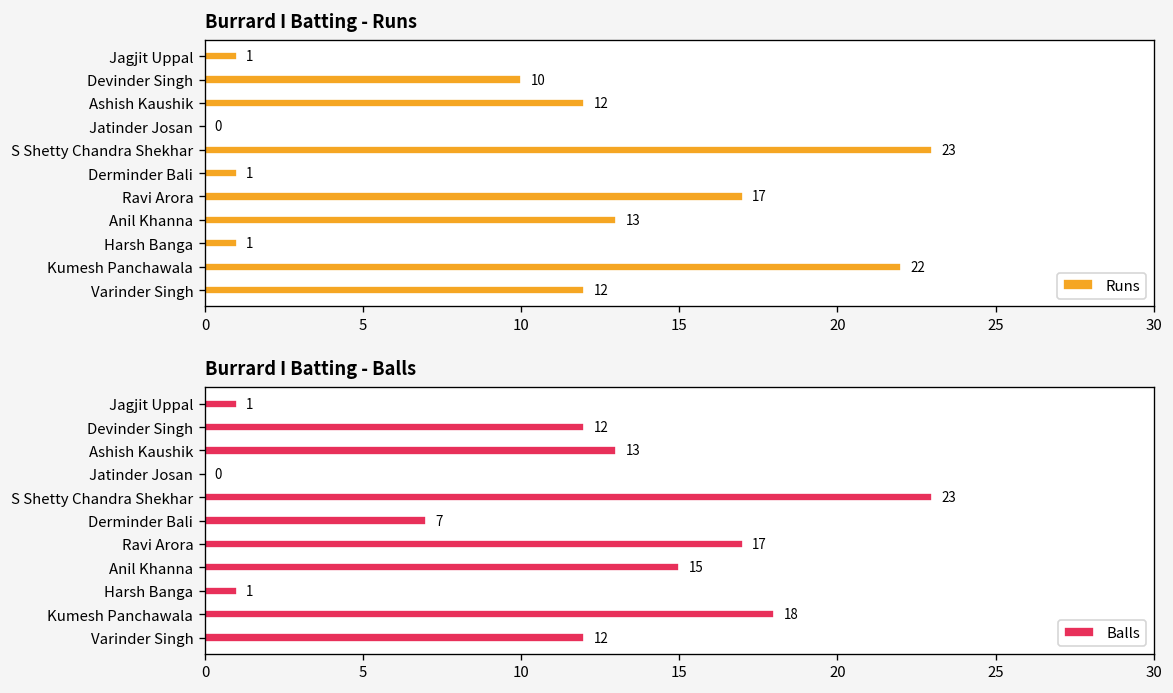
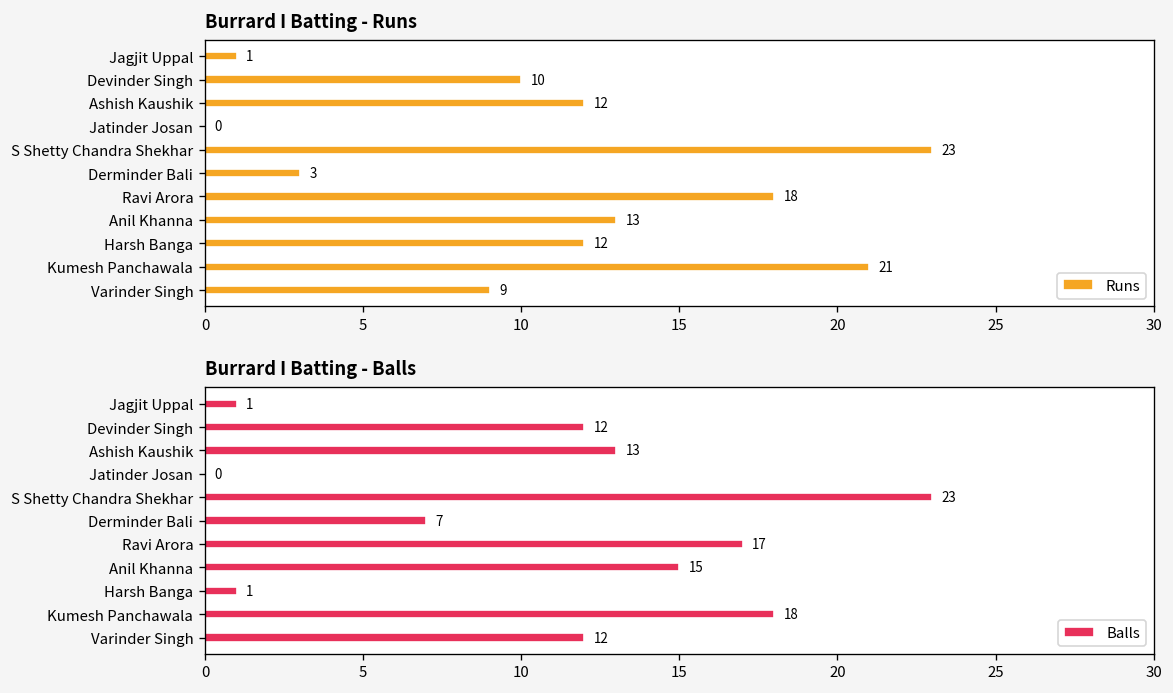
Burrard I Batting - Runs, Derminder Bali: 1 -> 3
Burrard I Batting - Runs, Ravi Arora: 17 -> 18
Burrard I Batting - Runs, Harsh Banga: 1 -> 12
Burrard I Batting - Runs, Kumesh Panchawala: 22 -> 21
Burrard I Batting - Runs, Varinder Singh: 12 -> 9
